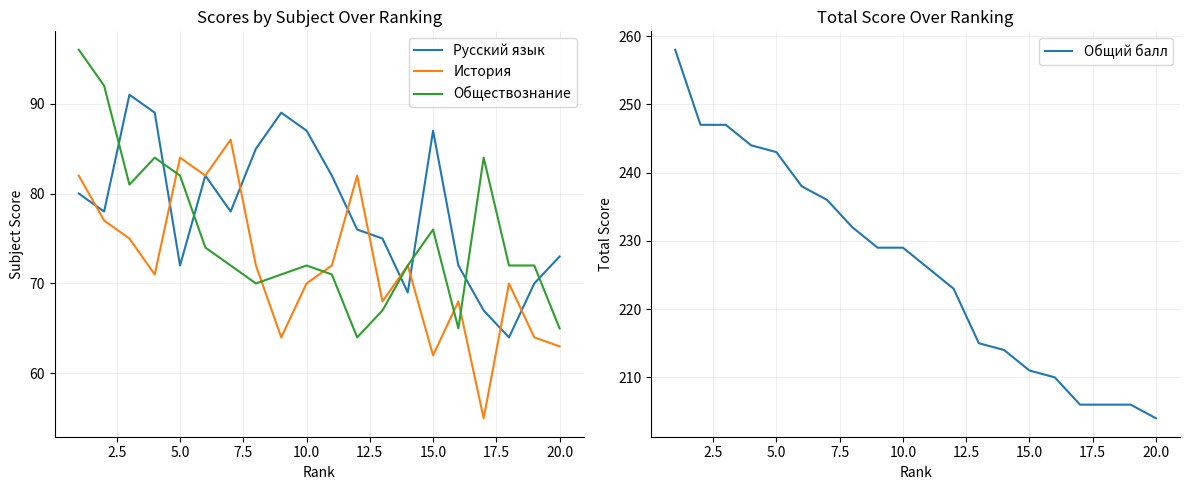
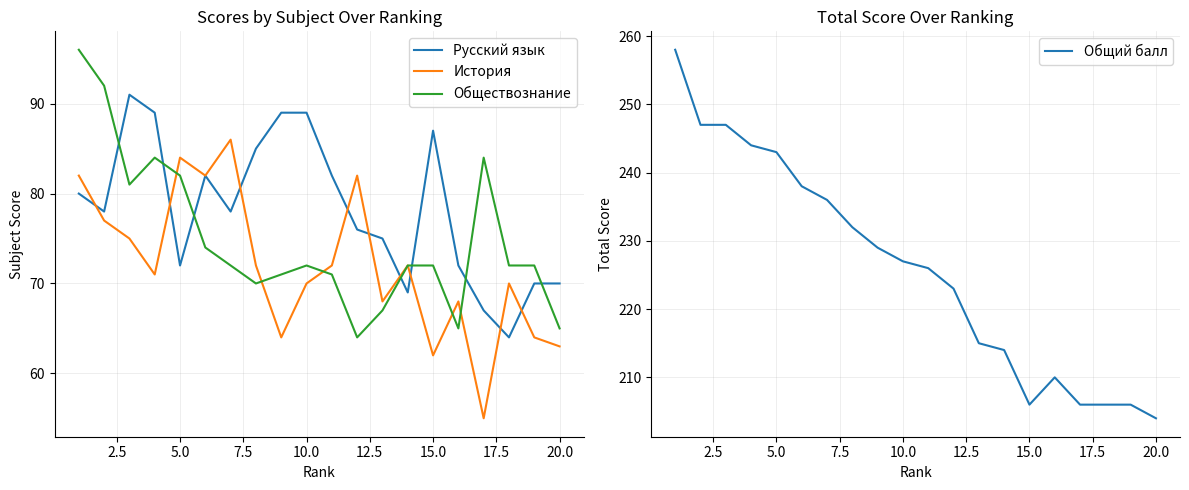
Scores by Subject Over Ranking, Русский язык, 10.0: 87 -> 89
Scores by Subject Over Ranking, Обществознание, 15.0: 76 -> 72
Scores by Subject Over Ranking, Русский язык, 20.0: 73 -> 70
Total Score Over Ranking, 10.0: 229 -> 227
Total Score Over Ranking, 15.0: 211 -> 206
